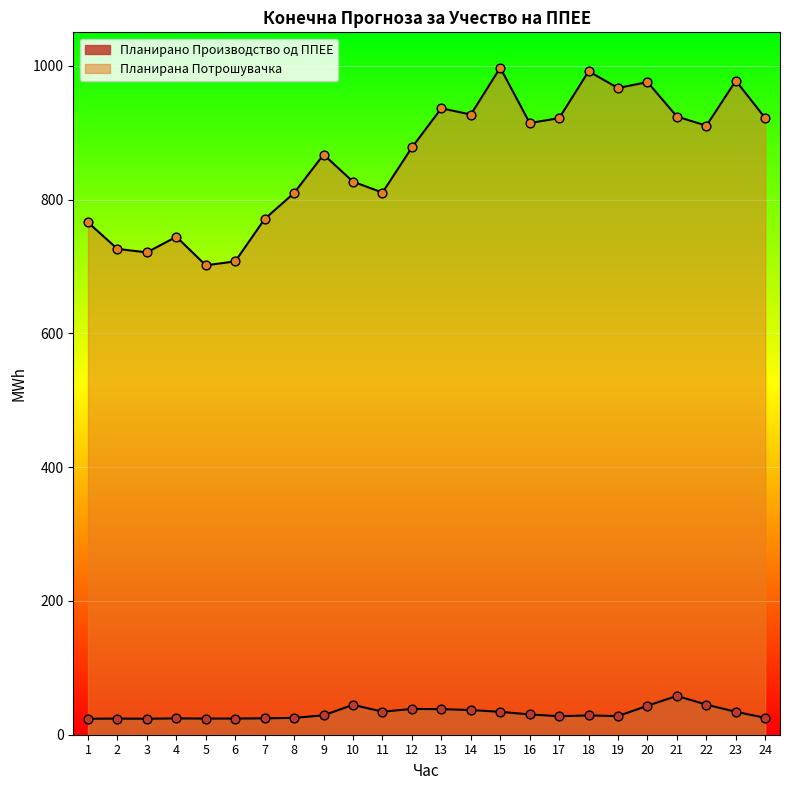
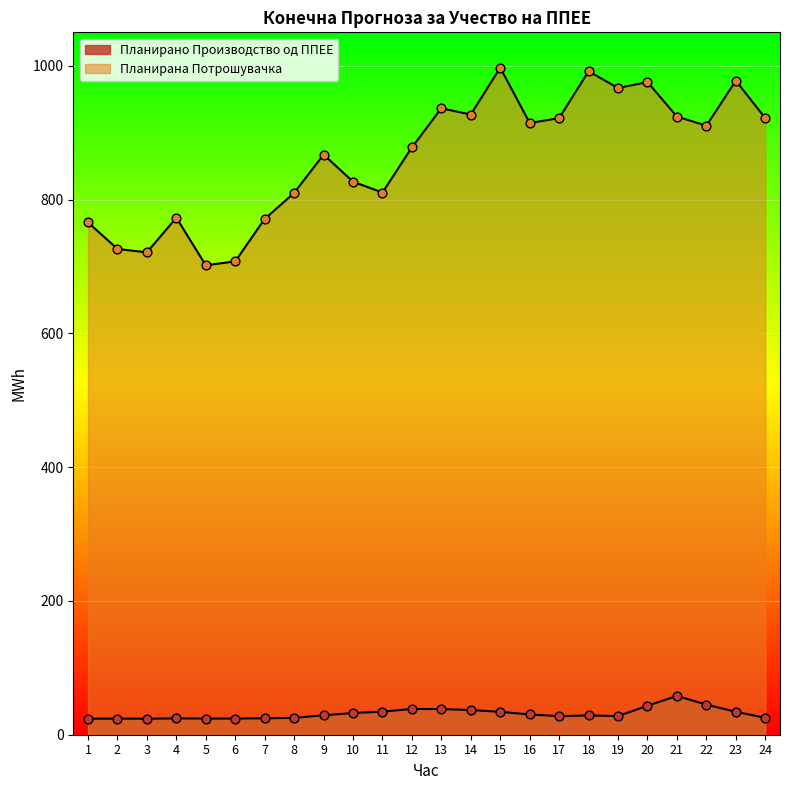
Планирана Потрошувачка, 4: 740 -> 770
Планирано Производство од ППЕЕ, 10: 40 -> 30
